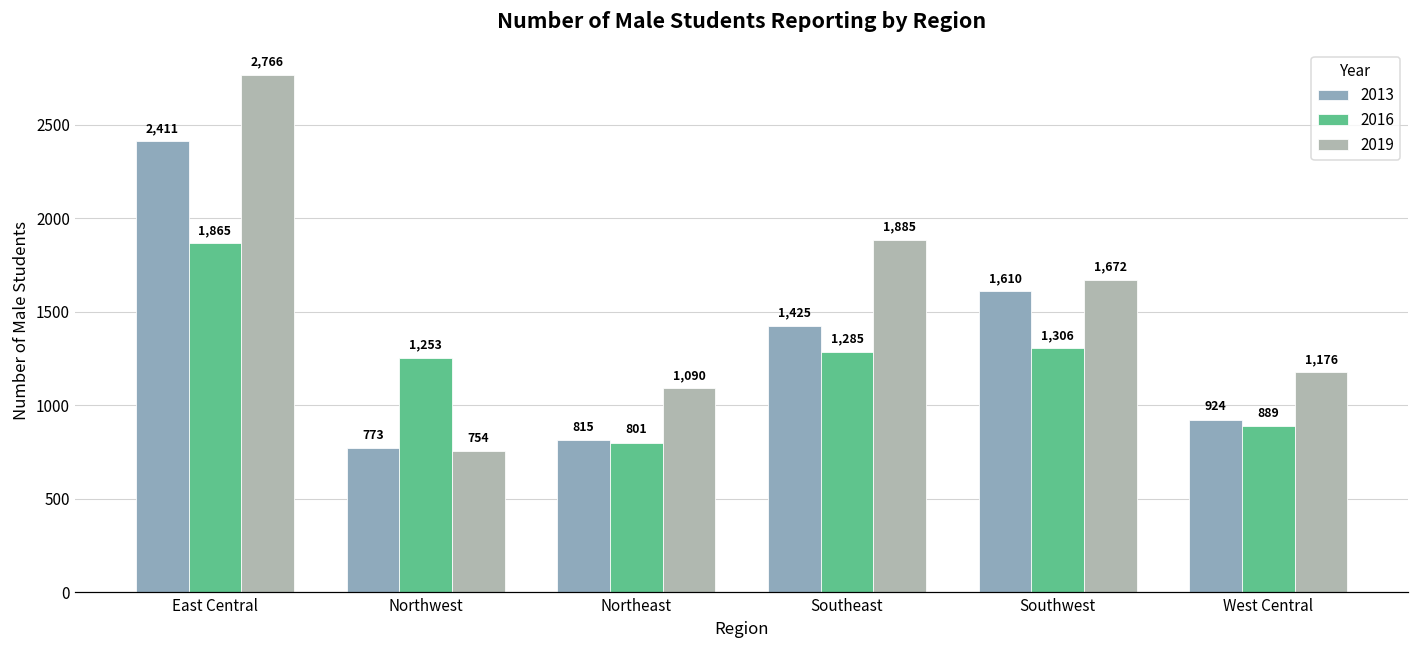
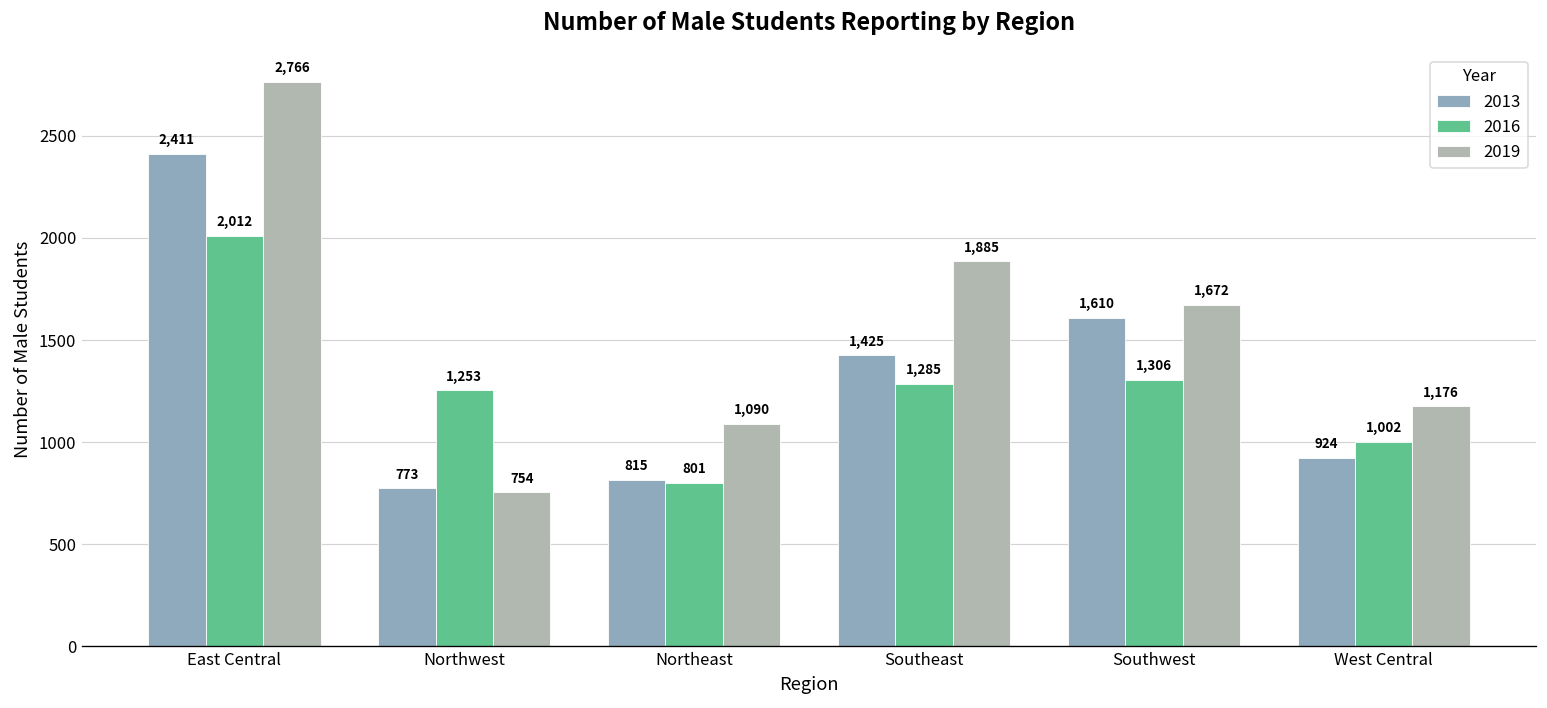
2016, East Central: 1,865 -> 2,012
2016, West Central: 889 -> 1,002
